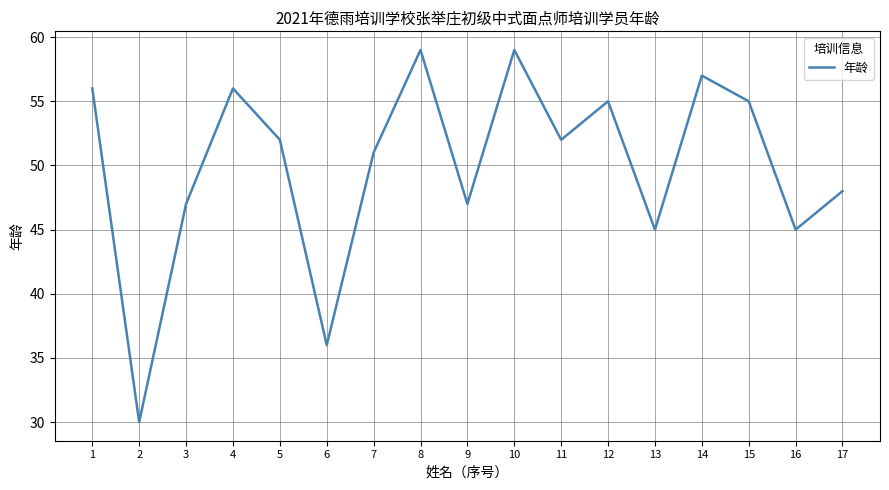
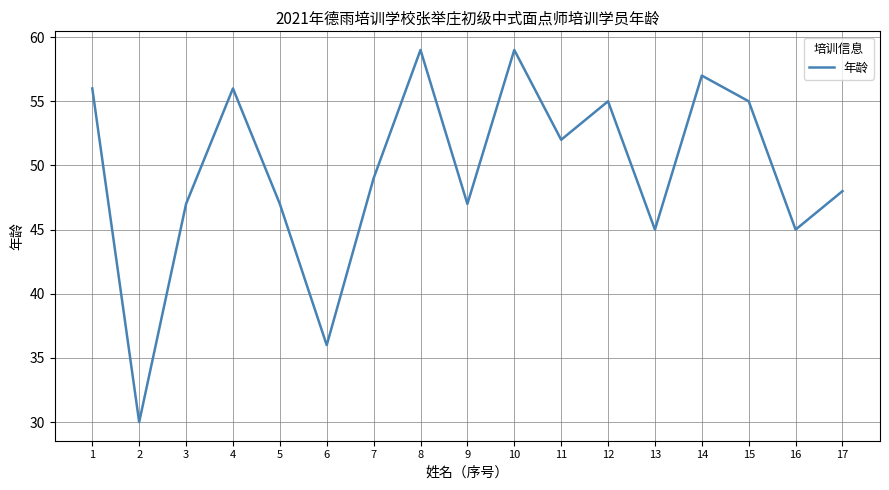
5: 52 -> 47
7: 51 -> 49
